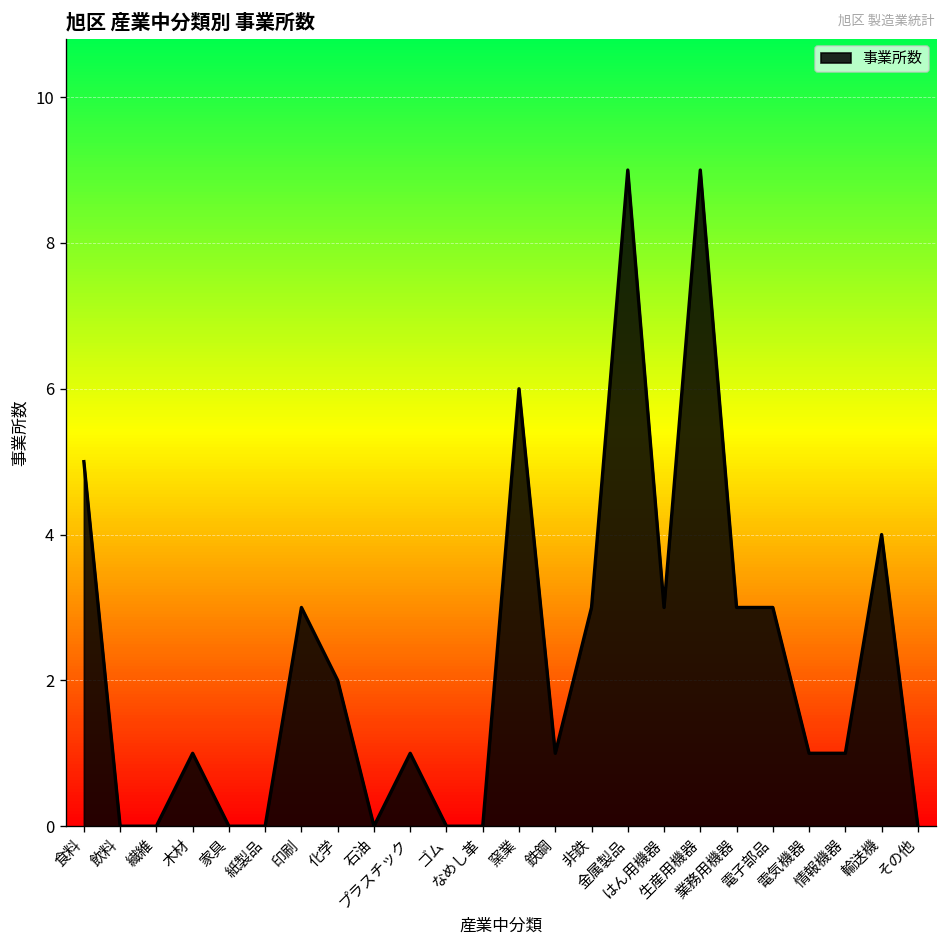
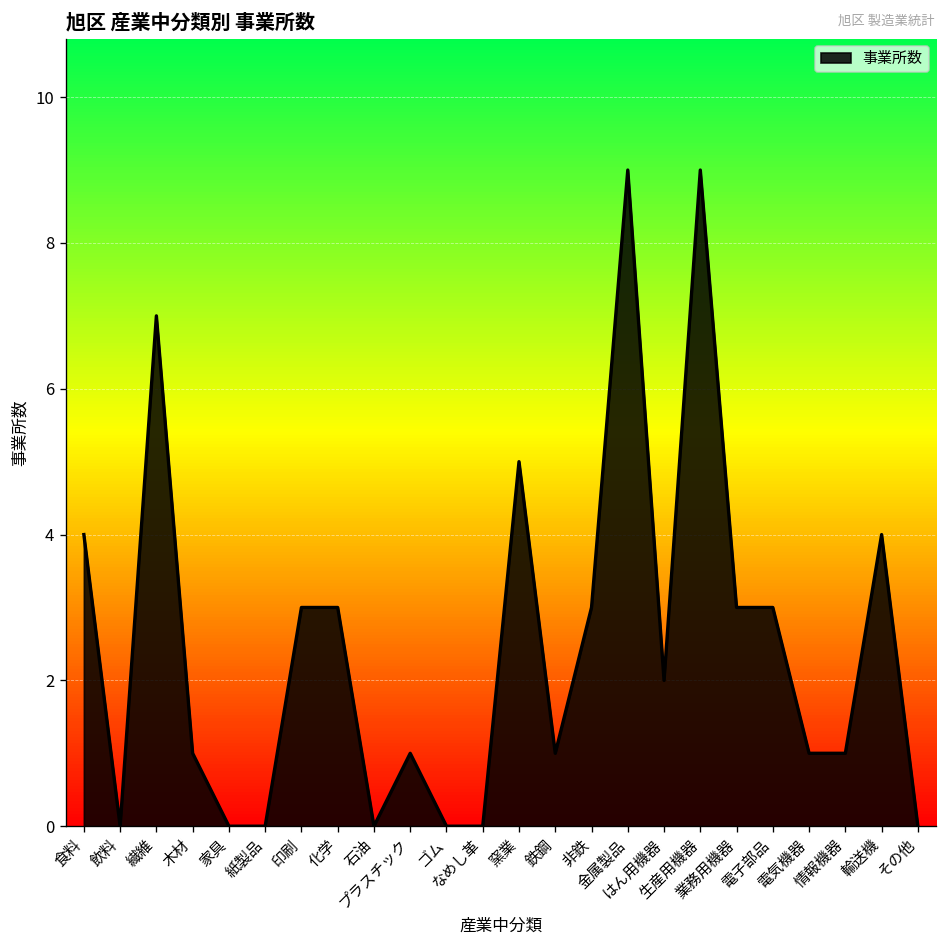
食料: 5 -> 4
繊維: 0 -> 7
化学: 2 -> 3
窯業: 6 -> 5
はん用機器: 3 -> 2
